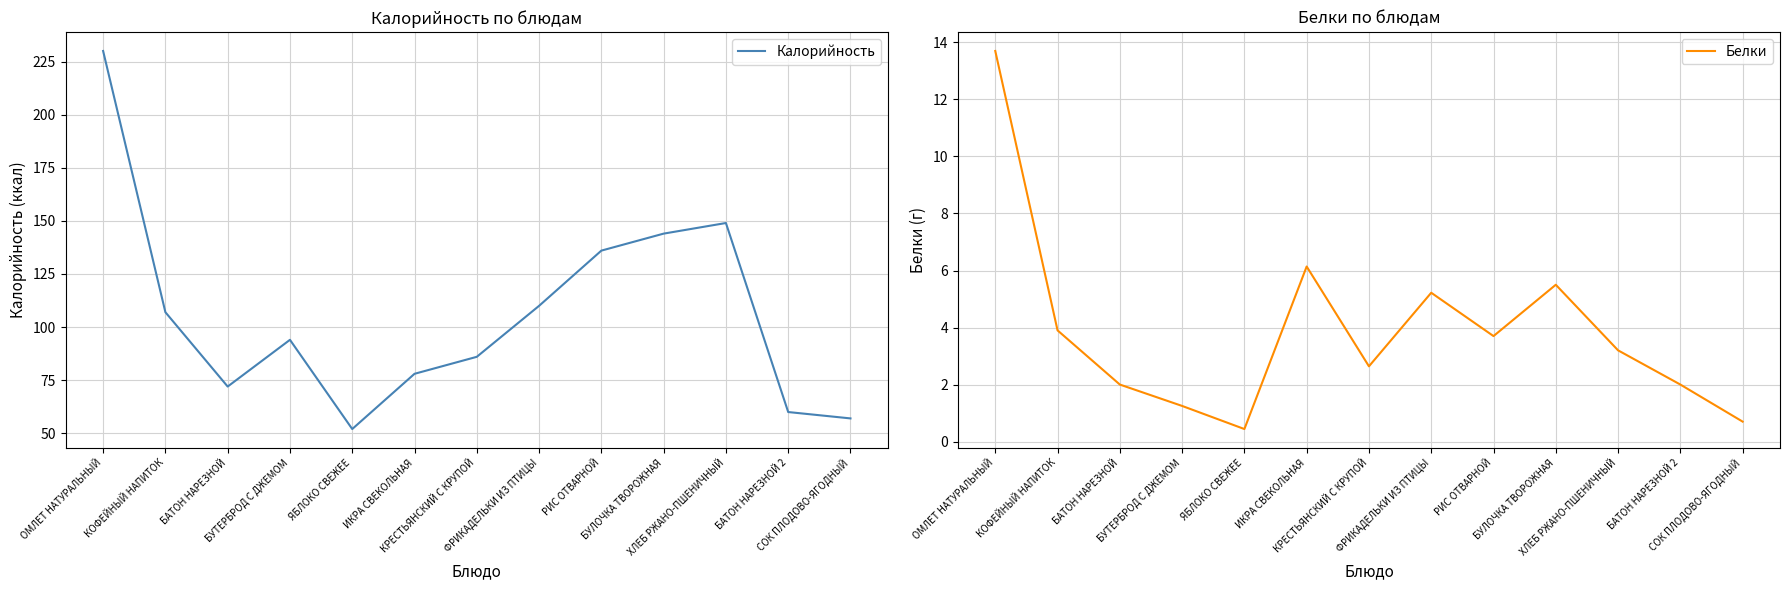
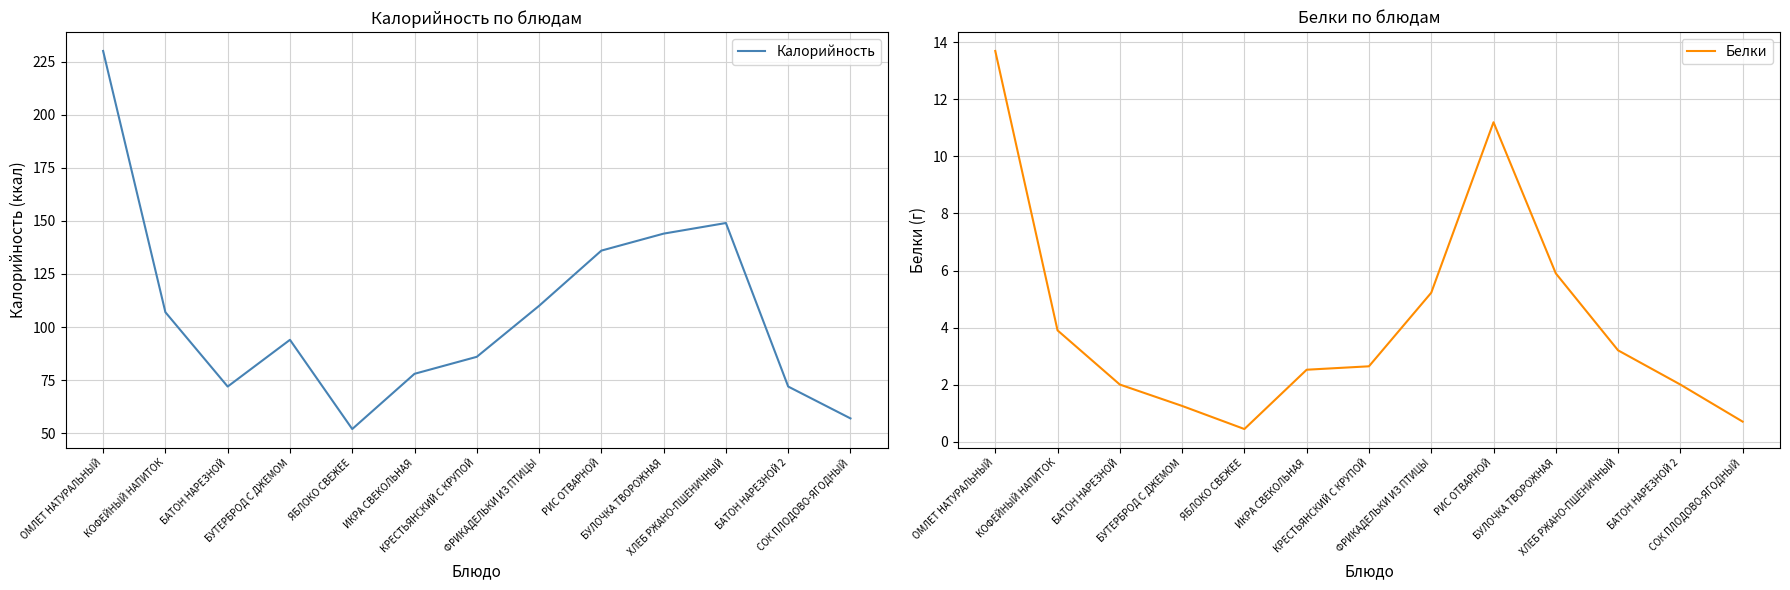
Калорийность по блюдам, БАТОН НАРЕЗНОЙ 2: 60 -> 72
Белки по блюдам, ИКРА СВЕКОЛЬНАЯ: 6.1 -> 2.5
Белки по блюдам, РИС ОТВАРНОЙ: 3.7 -> 11.2
Белки по блюдам, БУЛОЧКА ТВОРОЖНАЯ: 5.5 -> 5.9
